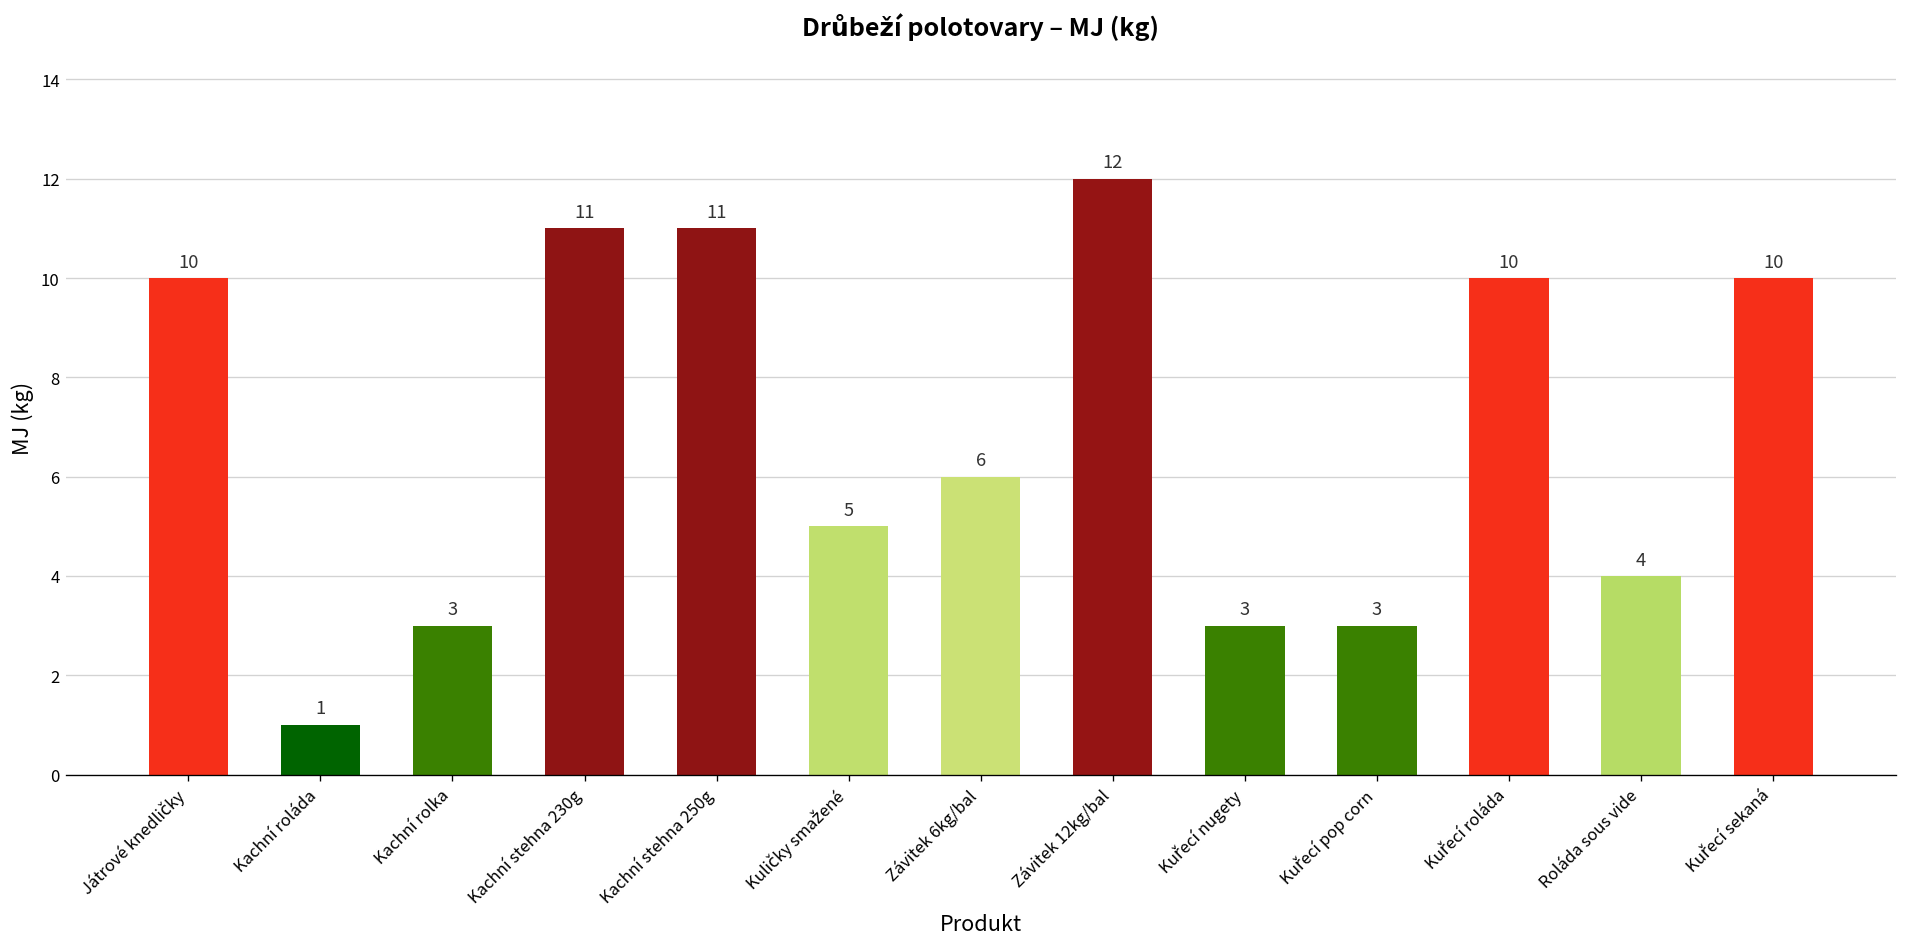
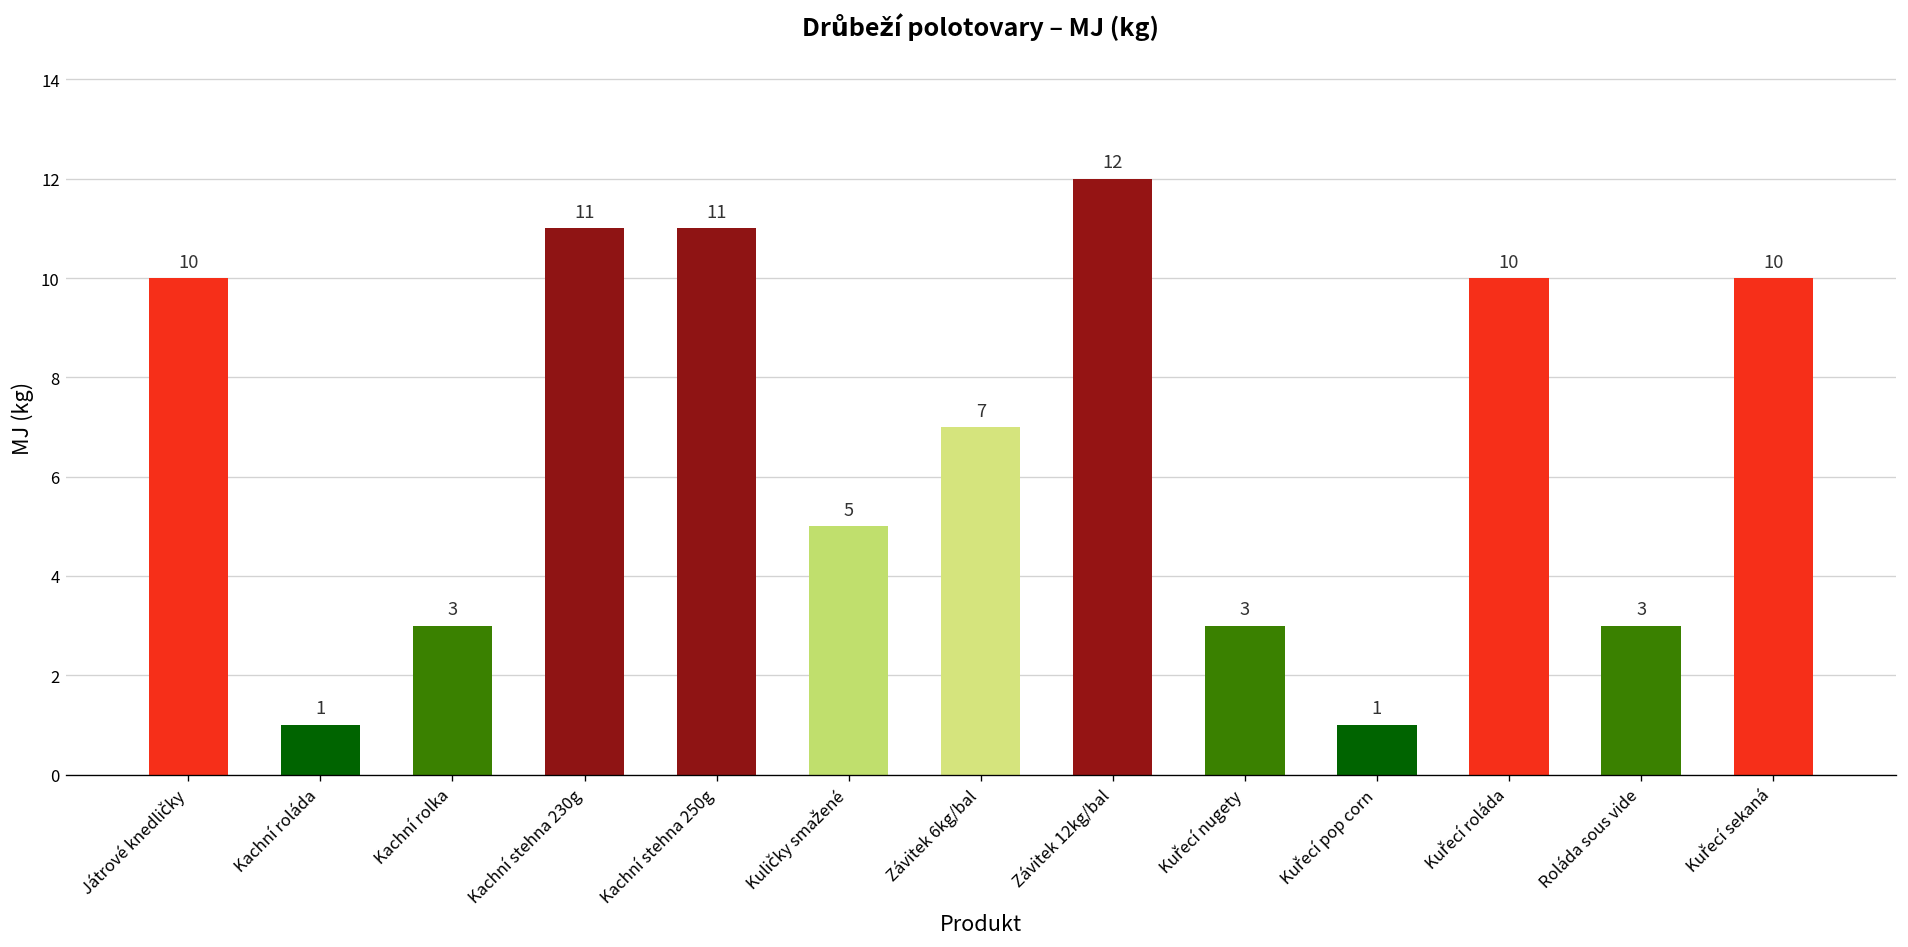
Závitek 6kg/bal: 6 -> 7
Kuřecí pop corn: 3 -> 1
Roláda sous vide: 4 -> 3
